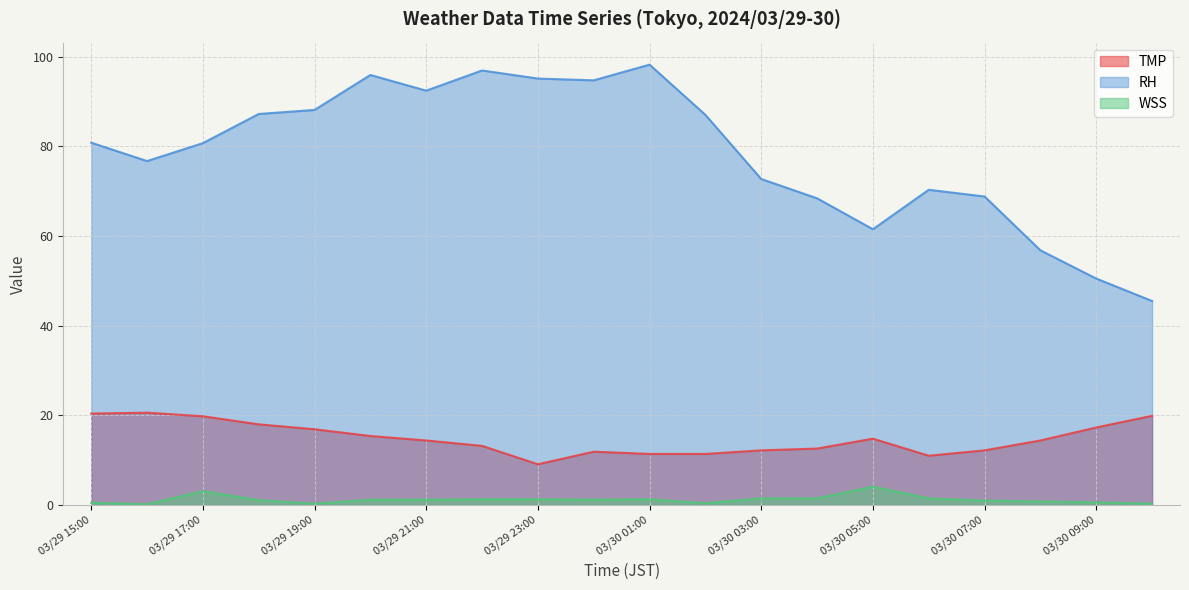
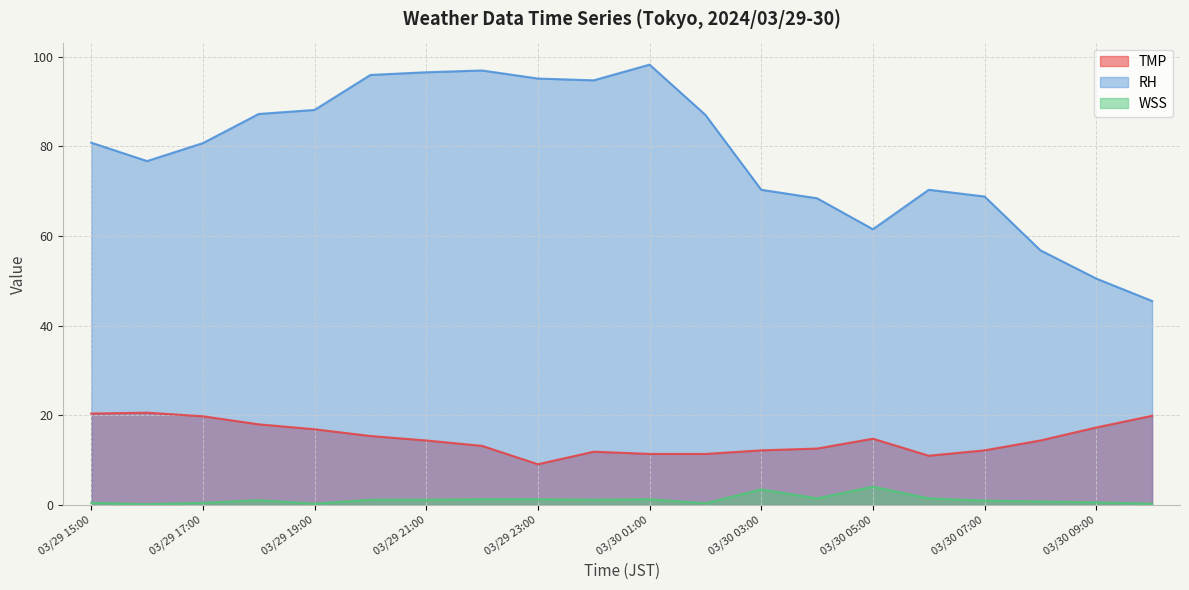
WSS, 03/29 17:00: 3 -> 1
RH, 03/29 21:00: 92 -> 97
RH, 03/30 03:00: 73 -> 70
WSS, 03/30 03:00: 2 -> 4
